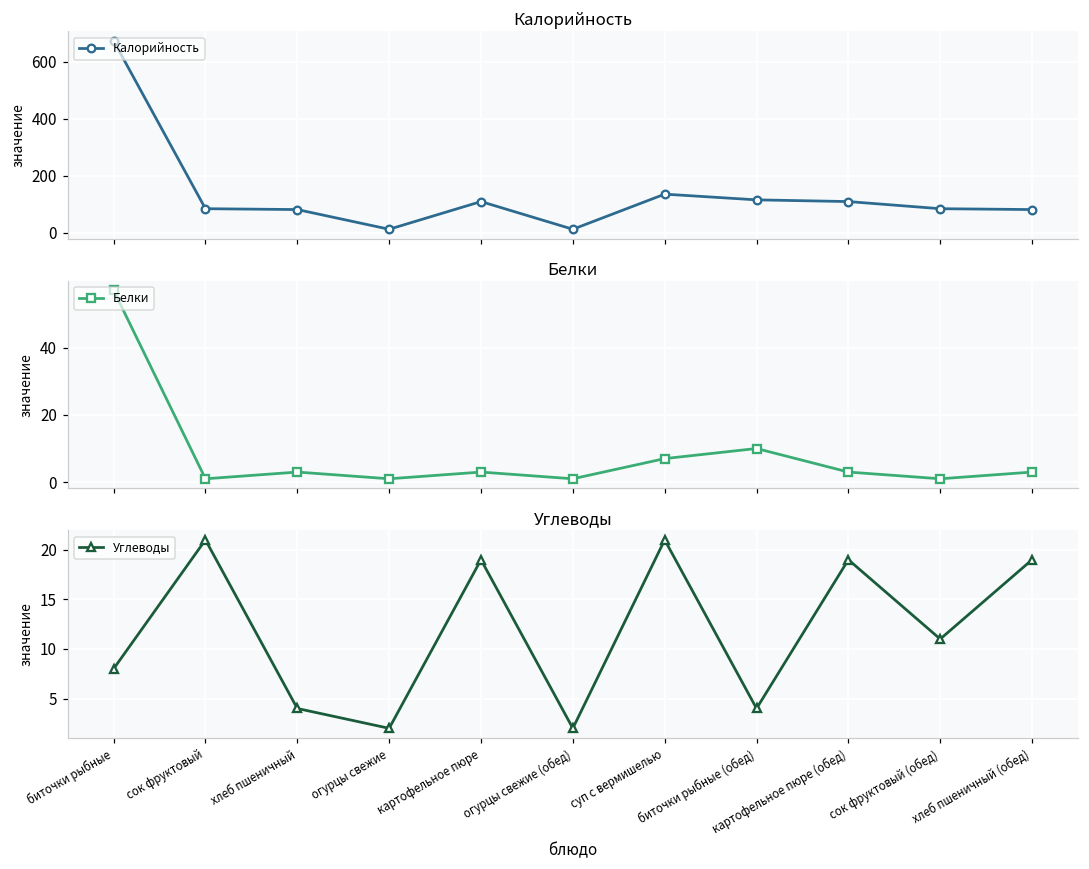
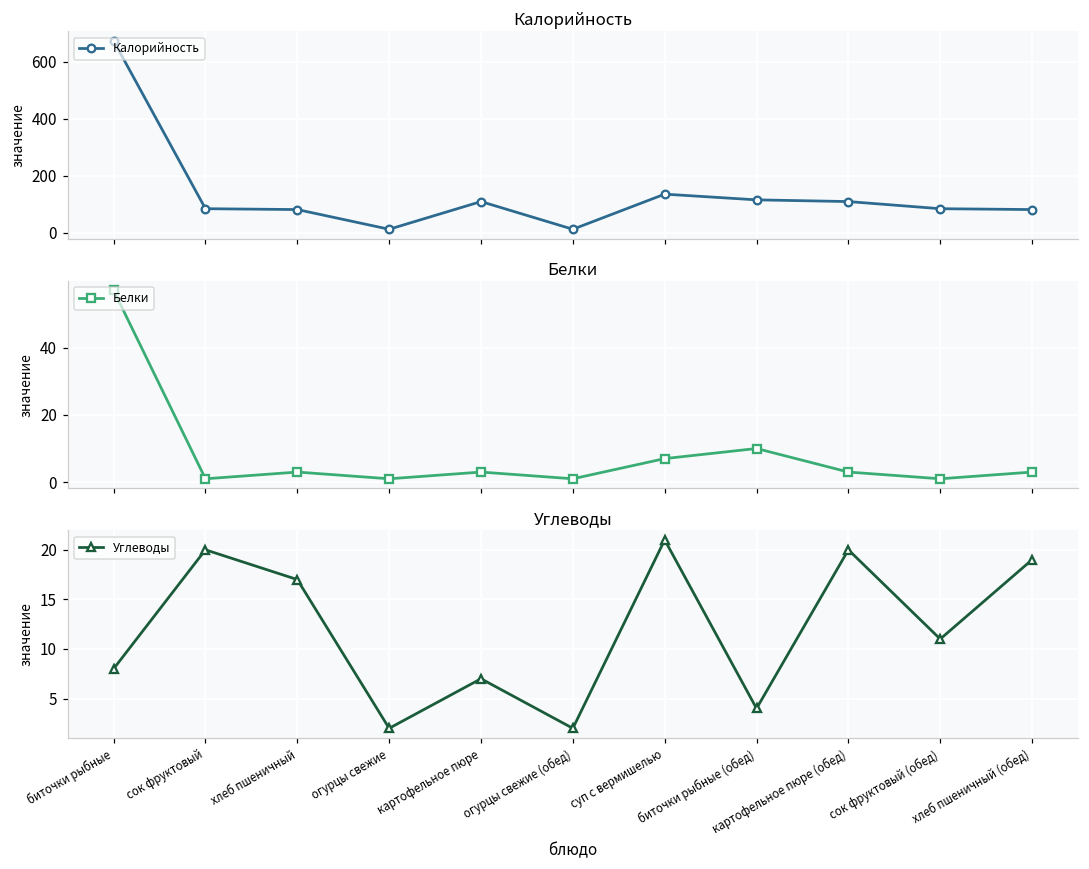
Углеводы, сок фруктовый: 21 -> 20
Углеводы, хлеб пшеничный: 4 -> 17
Углеводы, картофельное пюре: 19 -> 7
Углеводы, картофельное пюре (обед): 19 -> 20
